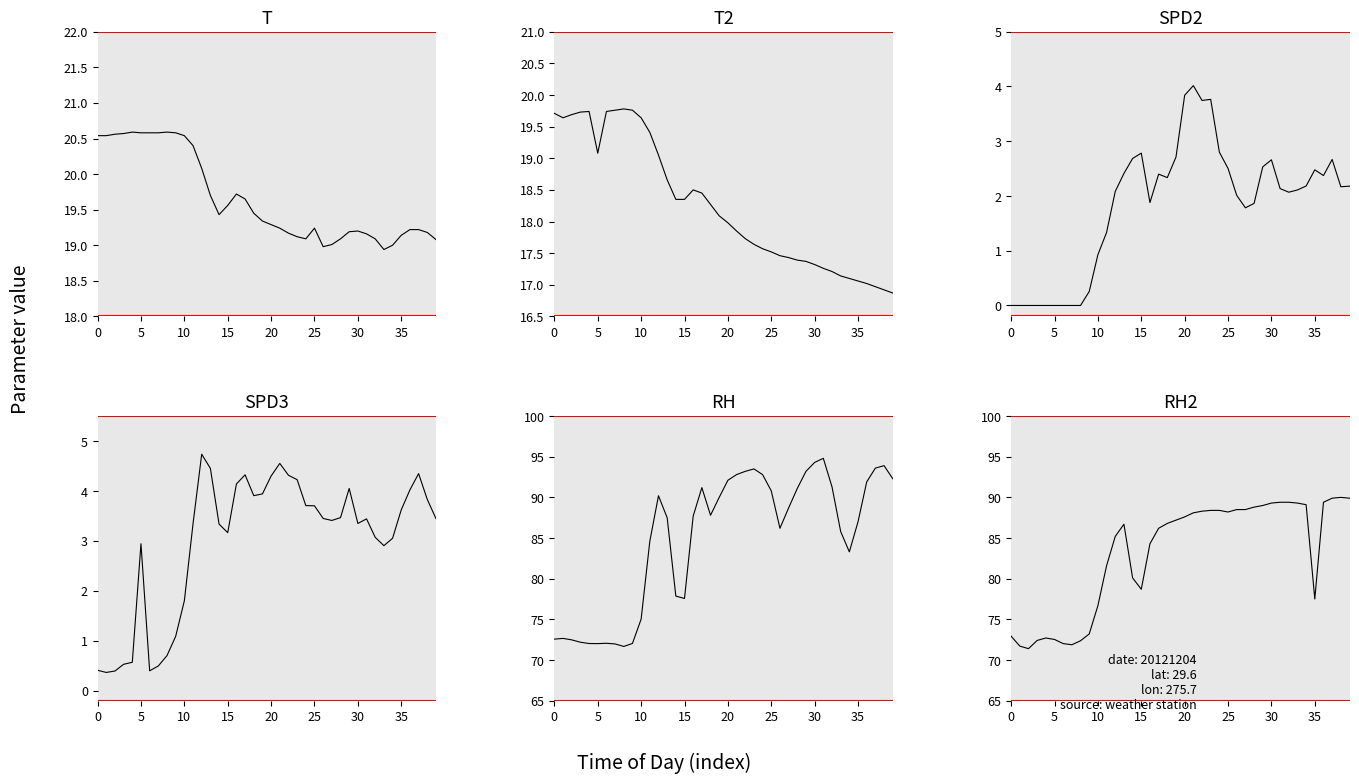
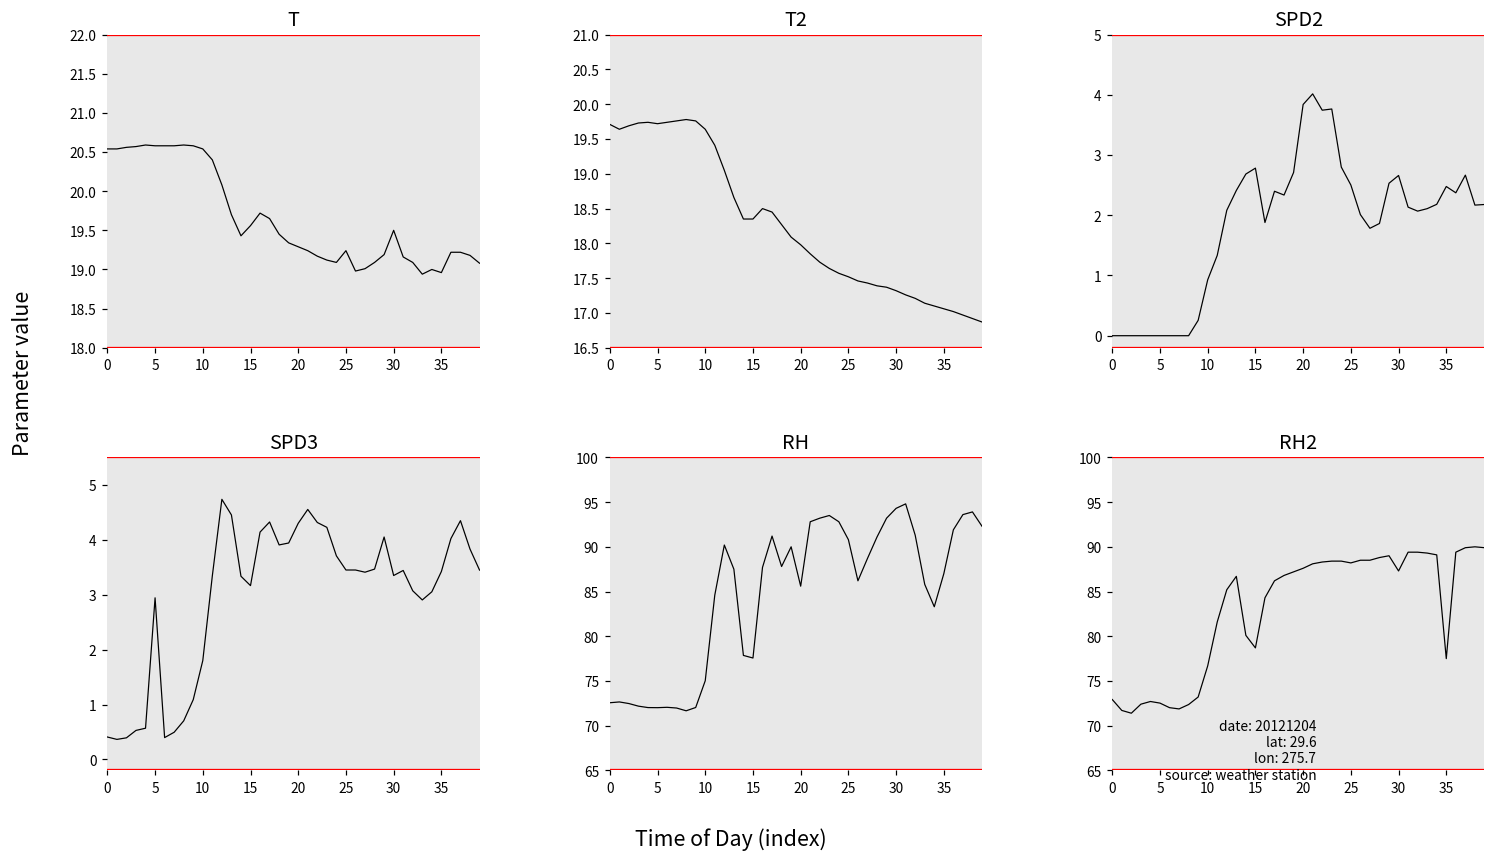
T, 30: 19.2 -> 19.5
T, 35: 19.1 -> 19.0
T2, 5: 19.1 -> 19.7
SPD3, 25: 3.7 -> 3.4
SPD3, 35: 3.6 -> 3.4
RH, 20: 92 -> 86
RH2, 30: 89 -> 87
